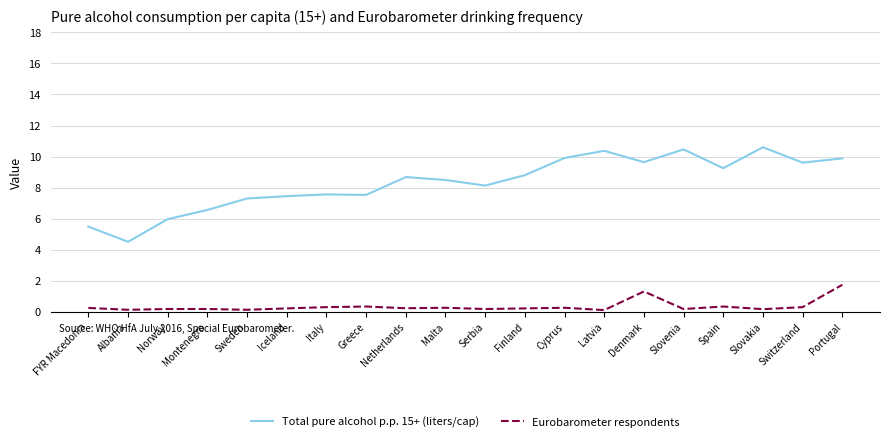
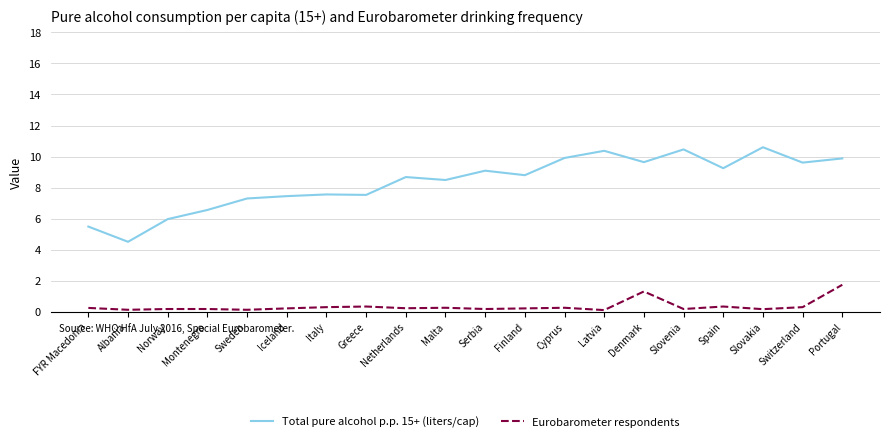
Total pure alcohol p.p. 15+ (liters/cap), Serbia: 8.1 -> 9.1
